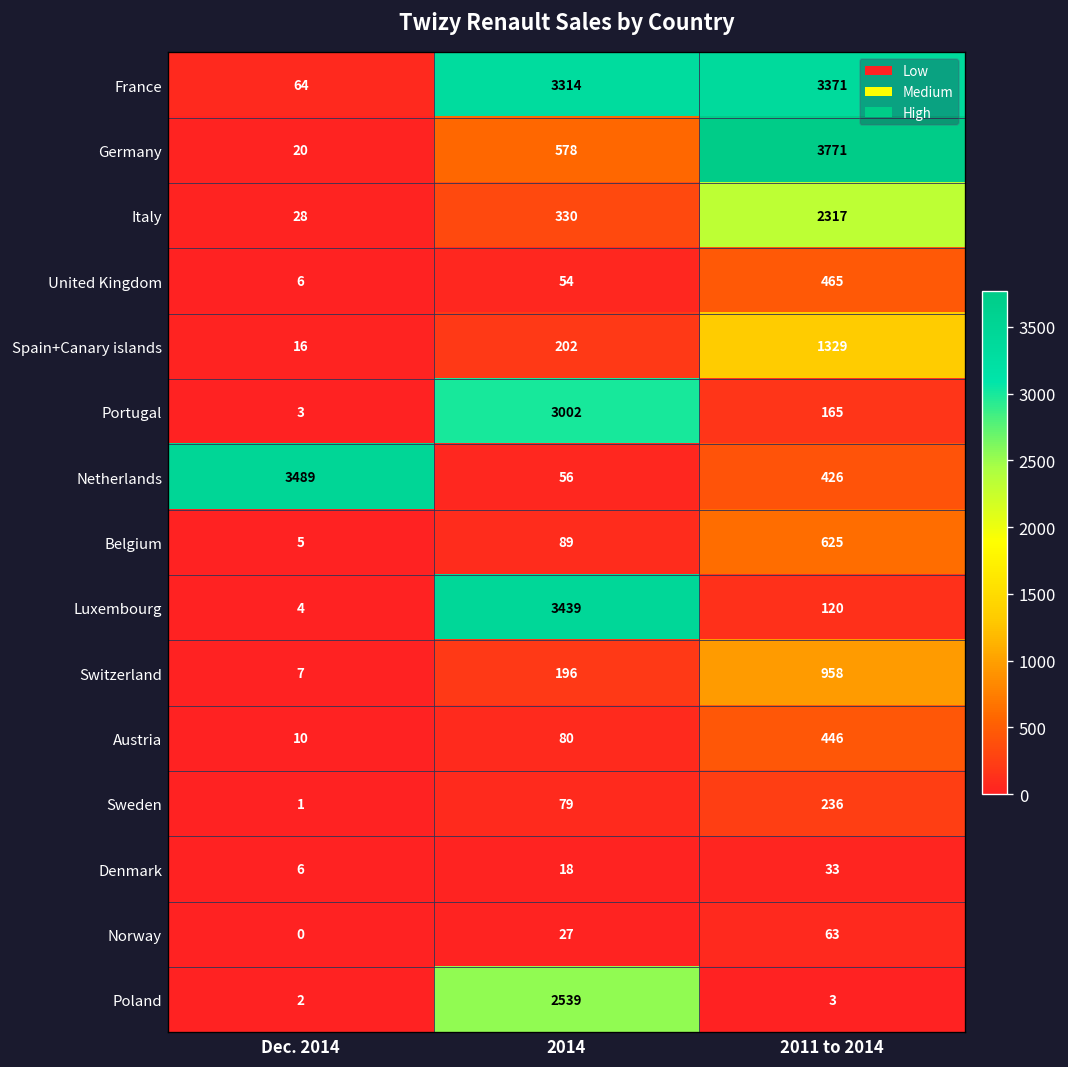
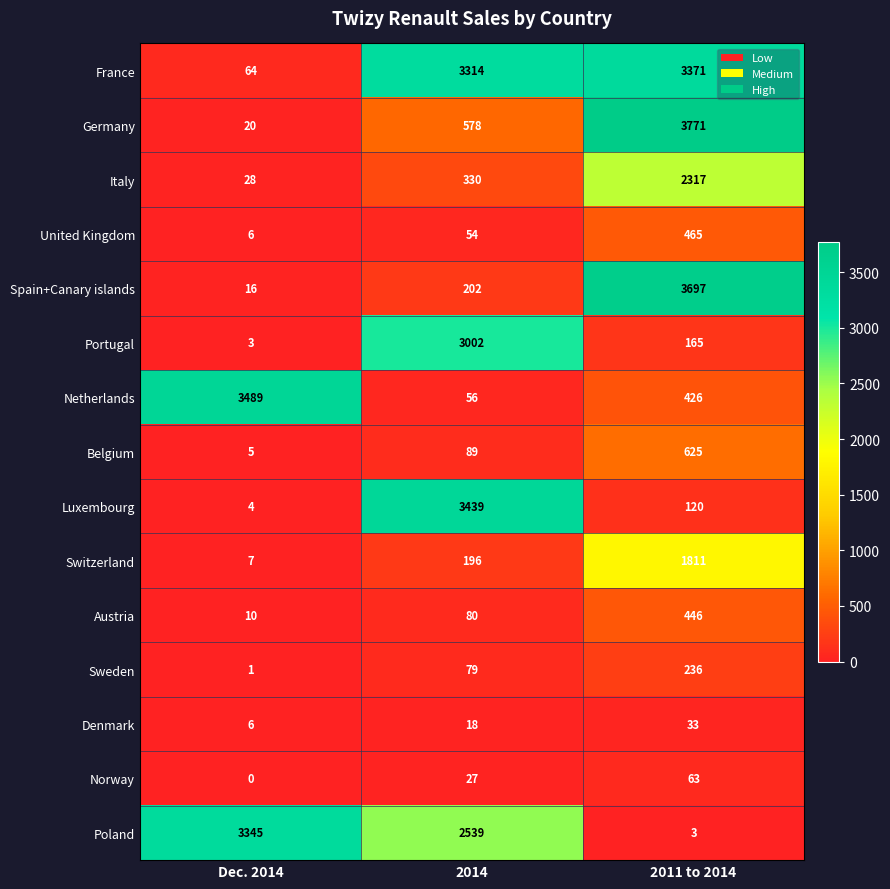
Spain+Canary islands, 2011 to 2014: 1329 -> 3697
Switzerland, 2011 to 2014: 958 -> 1811
Poland, Dec. 2014: 2 -> 3345
